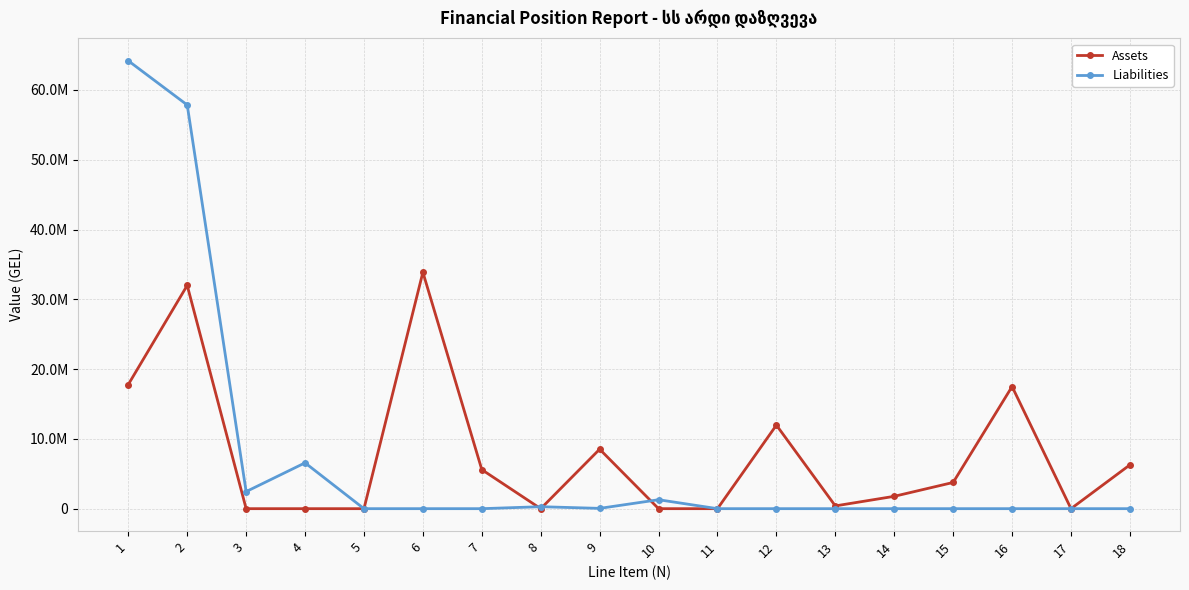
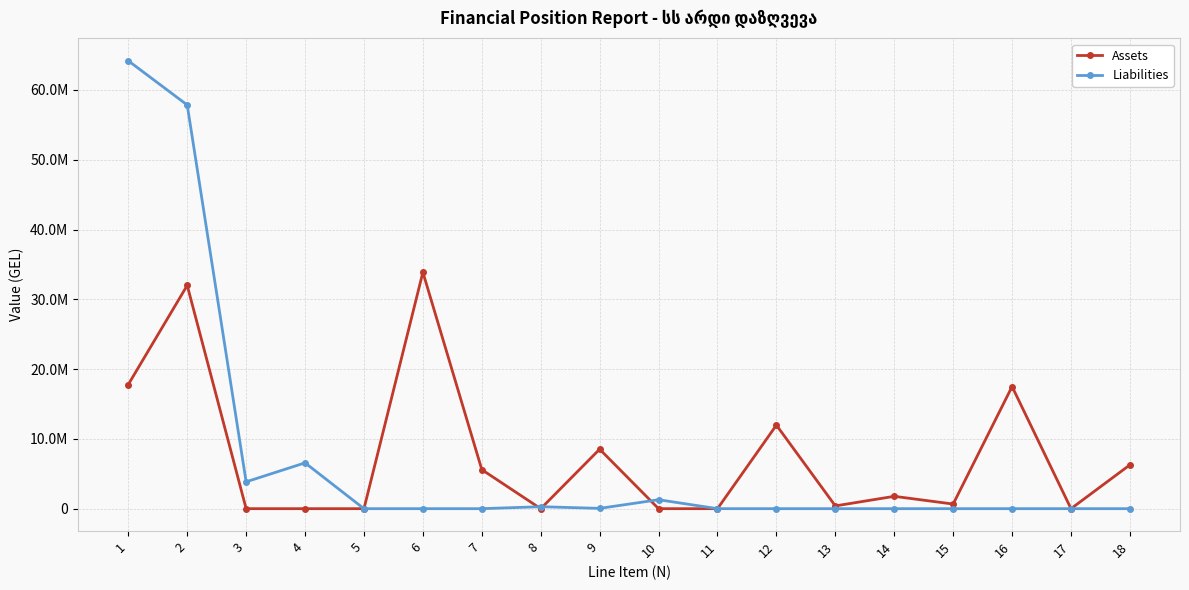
Liabilities, 3: 2000000 -> 4000000
Assets, 15: 4000000 -> 1000000
